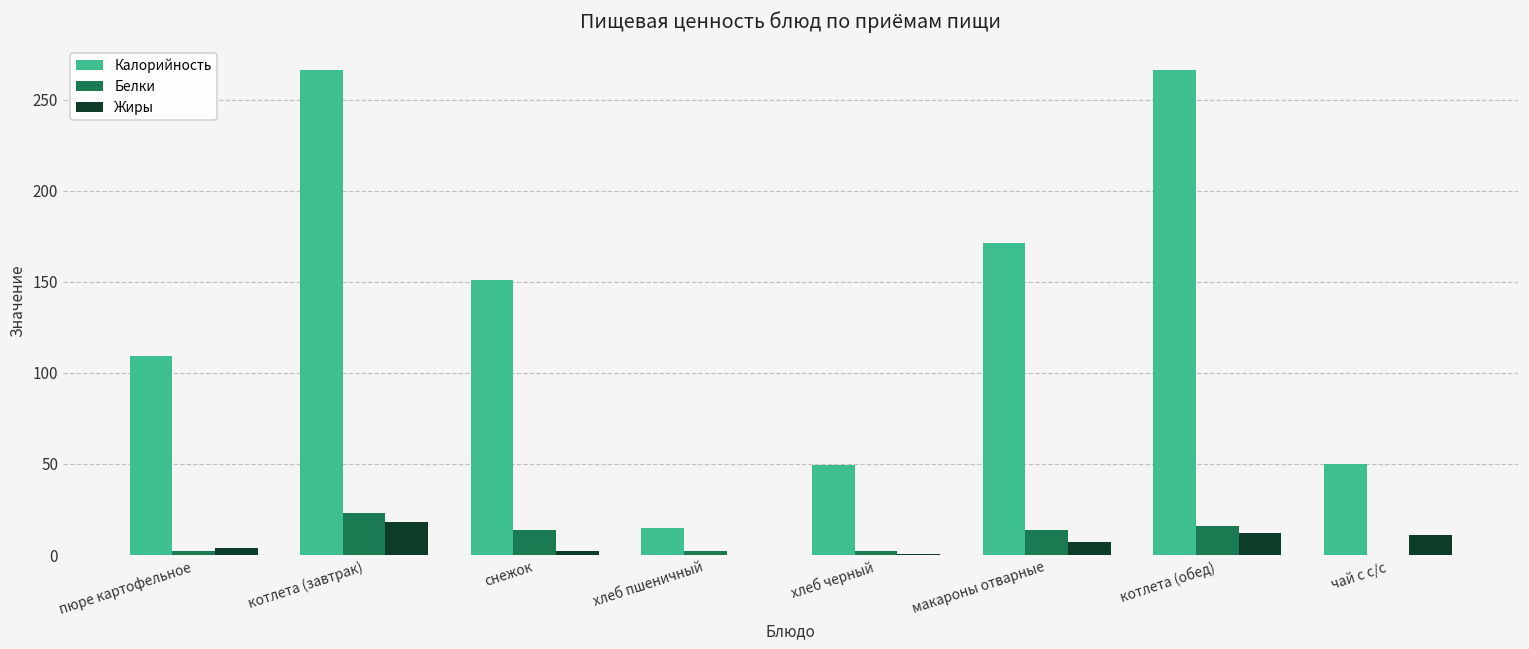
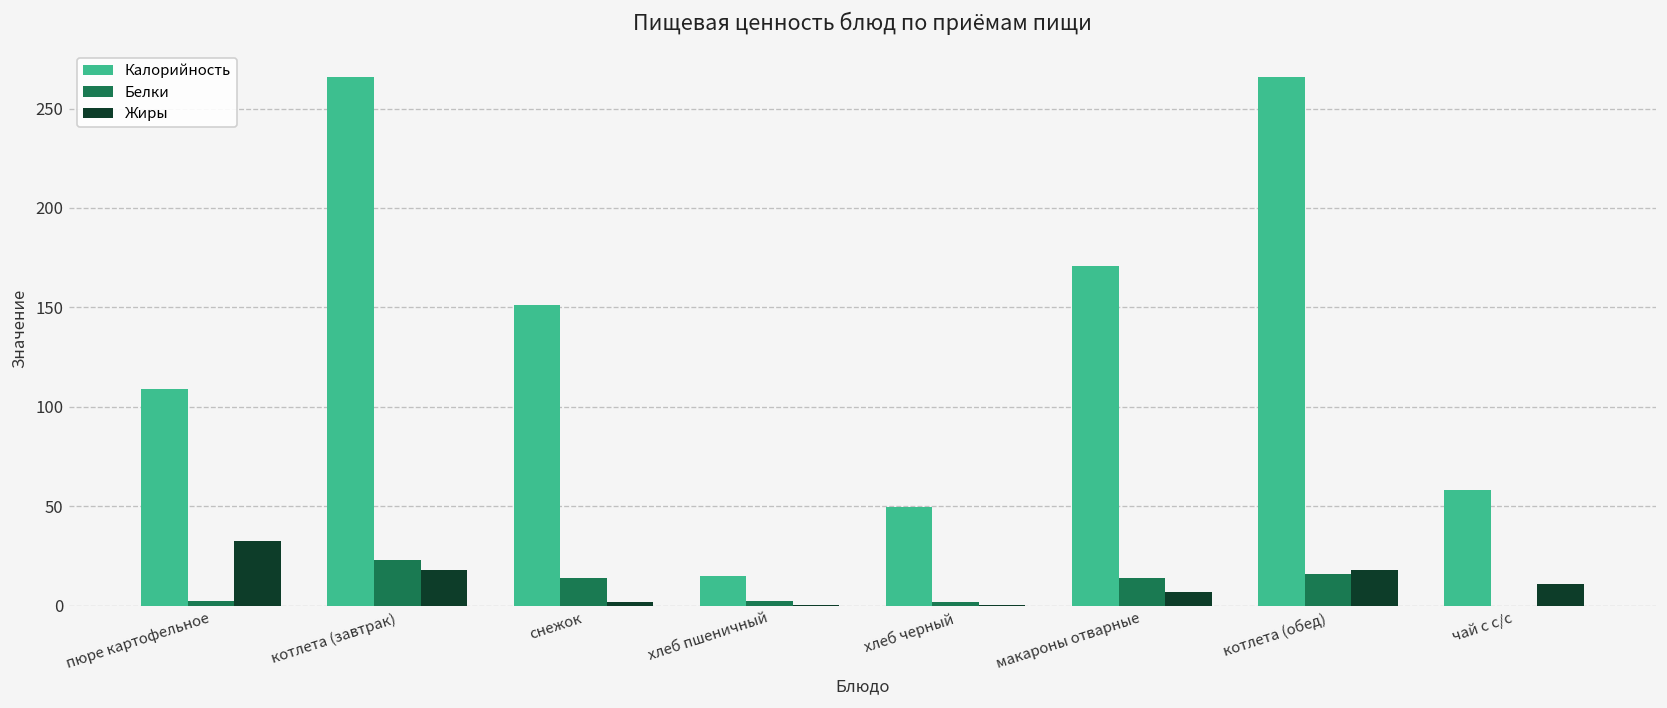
Жиры, пюре картофельное: 4 -> 32
Жиры, котлета (обед): 12 -> 18
Калорийность, чай с с/с: 50 -> 58
